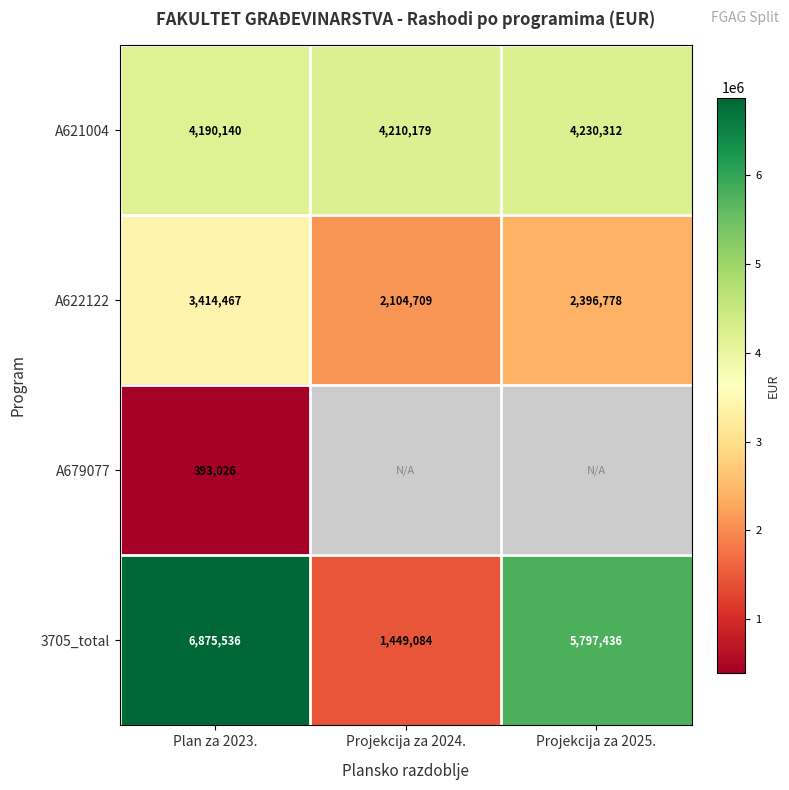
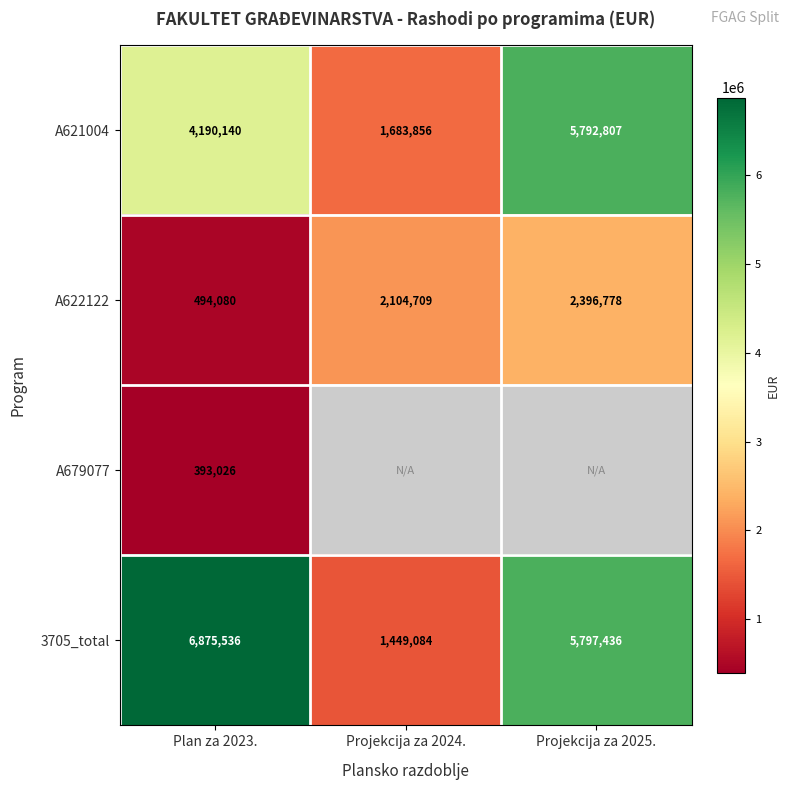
A621004, Projekcija za 2024.: 4,210,179 -> 1,683,856
A621004, Projekcija za 2025.: 4,230,312 -> 5,792,807
A622122, Plan za 2023.: 3,414,467 -> 494,080
